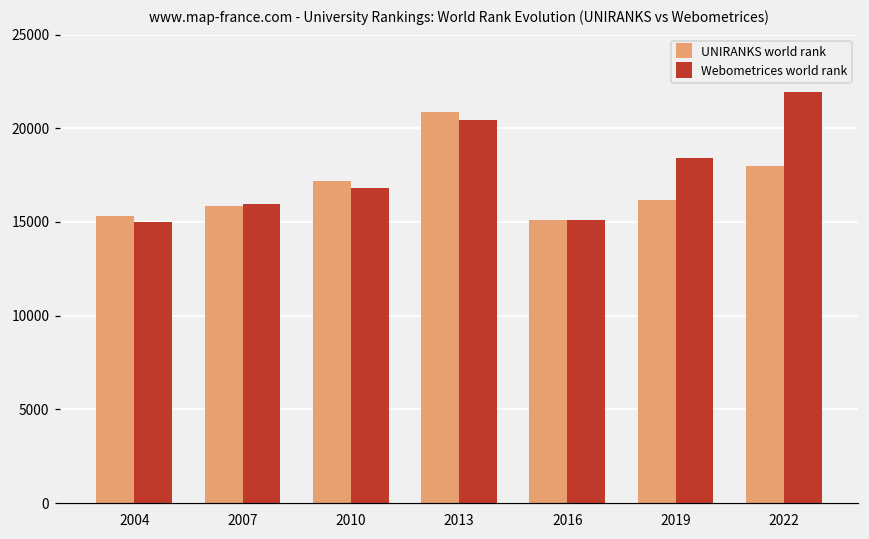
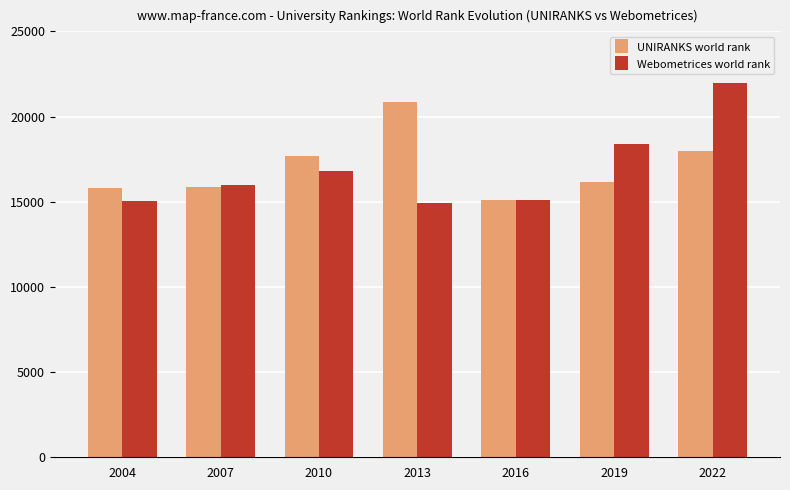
UNIRANKS world rank, 2004: 15300 -> 15800
UNIRANKS world rank, 2010: 17200 -> 17700
Webometrices world rank, 2013: 20500 -> 14900
